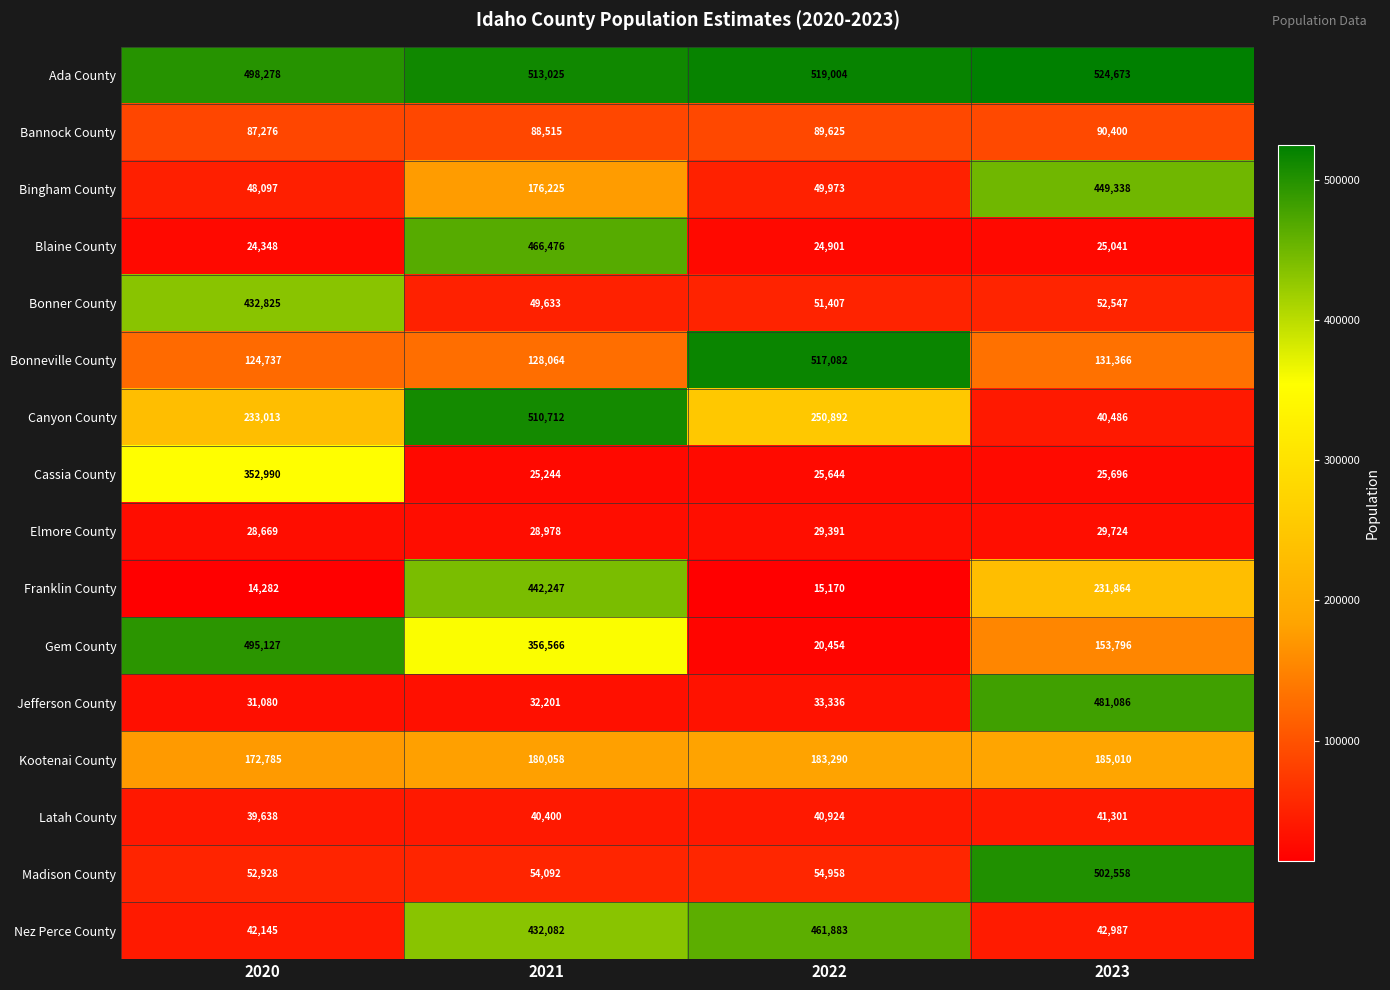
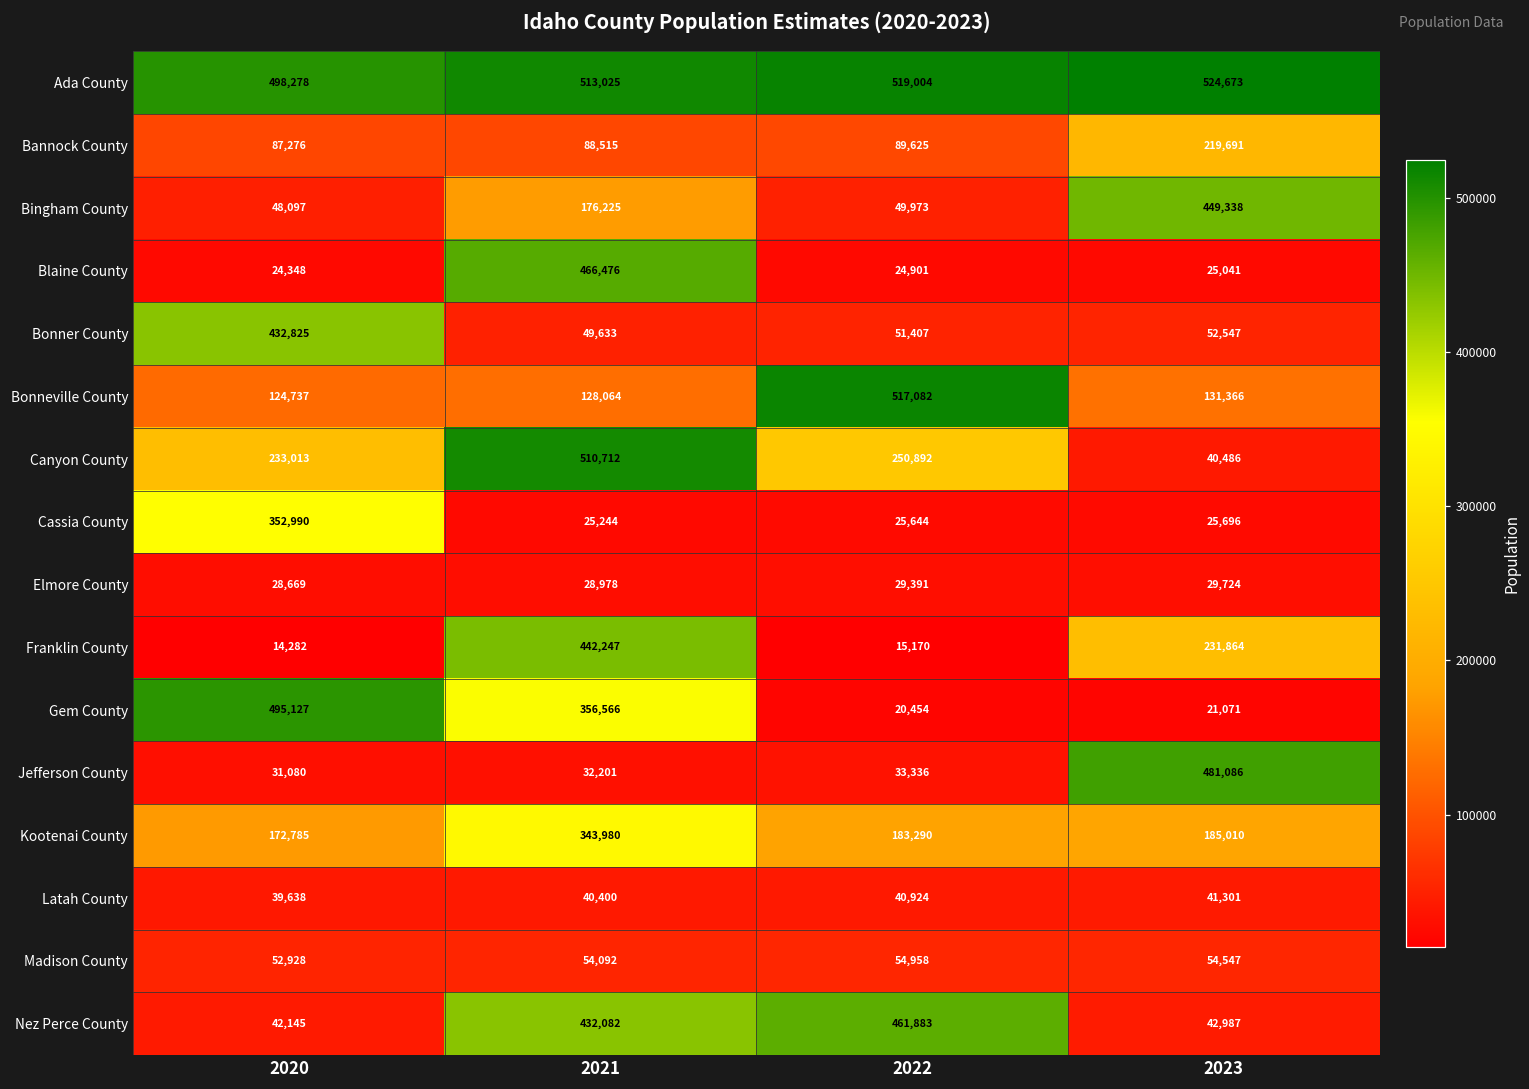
Bannock County, 2023: 90,400 -> 219,691
Gem County, 2023: 153,796 -> 21,071
Kootenai County, 2021: 180,058 -> 343,980
Madison County, 2023: 502,558 -> 54,547
